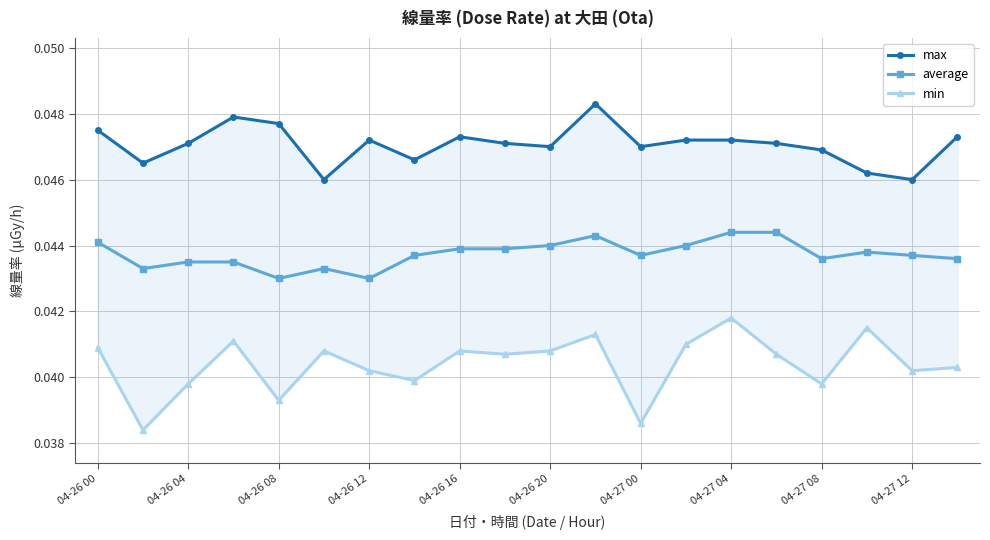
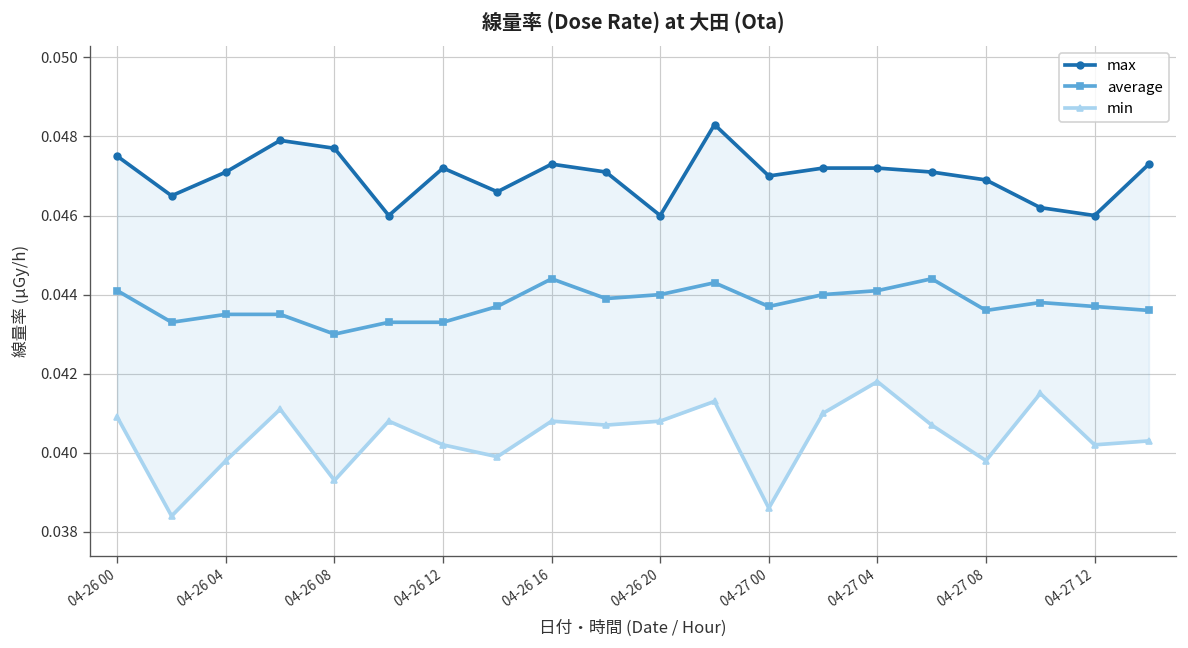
average, 04-26 12: 0.0430 -> 0.0433
average, 04-26 16: 0.0439 -> 0.0444
max, 04-26 20: 0.047 -> 0.046
average, 04-27 04: 0.0444 -> 0.0441
